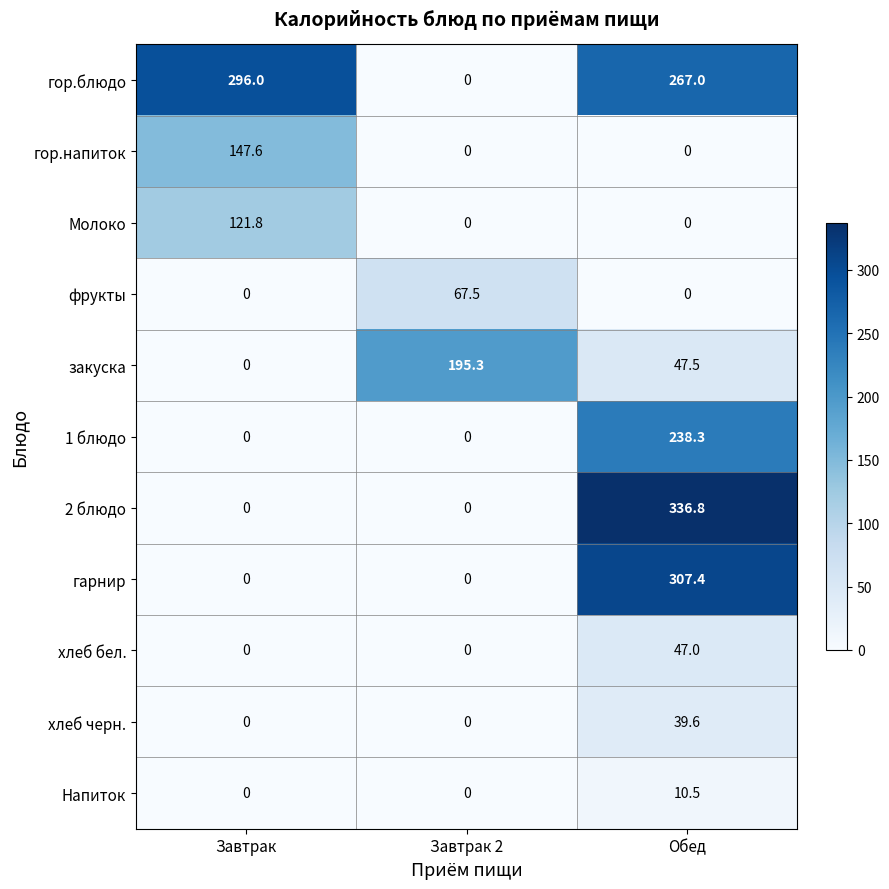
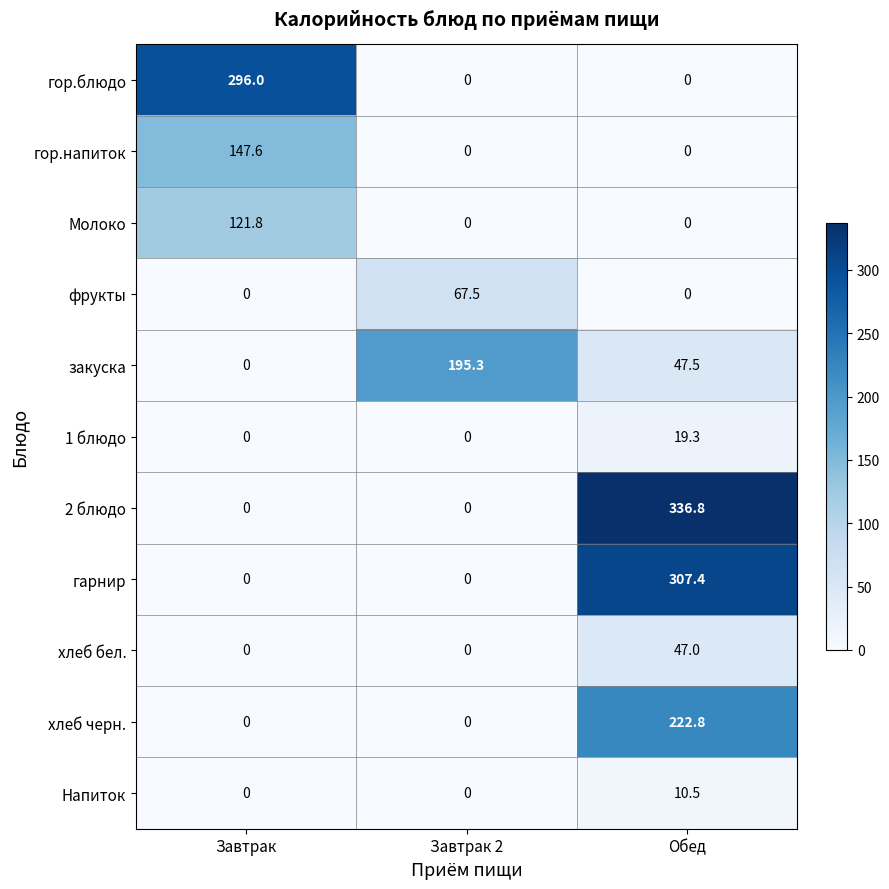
гор.блюдо, Обед: 267.0 -> 0
1 блюдо, Обед: 238.3 -> 19.3
хлеб черн., Обед: 39.6 -> 222.8
